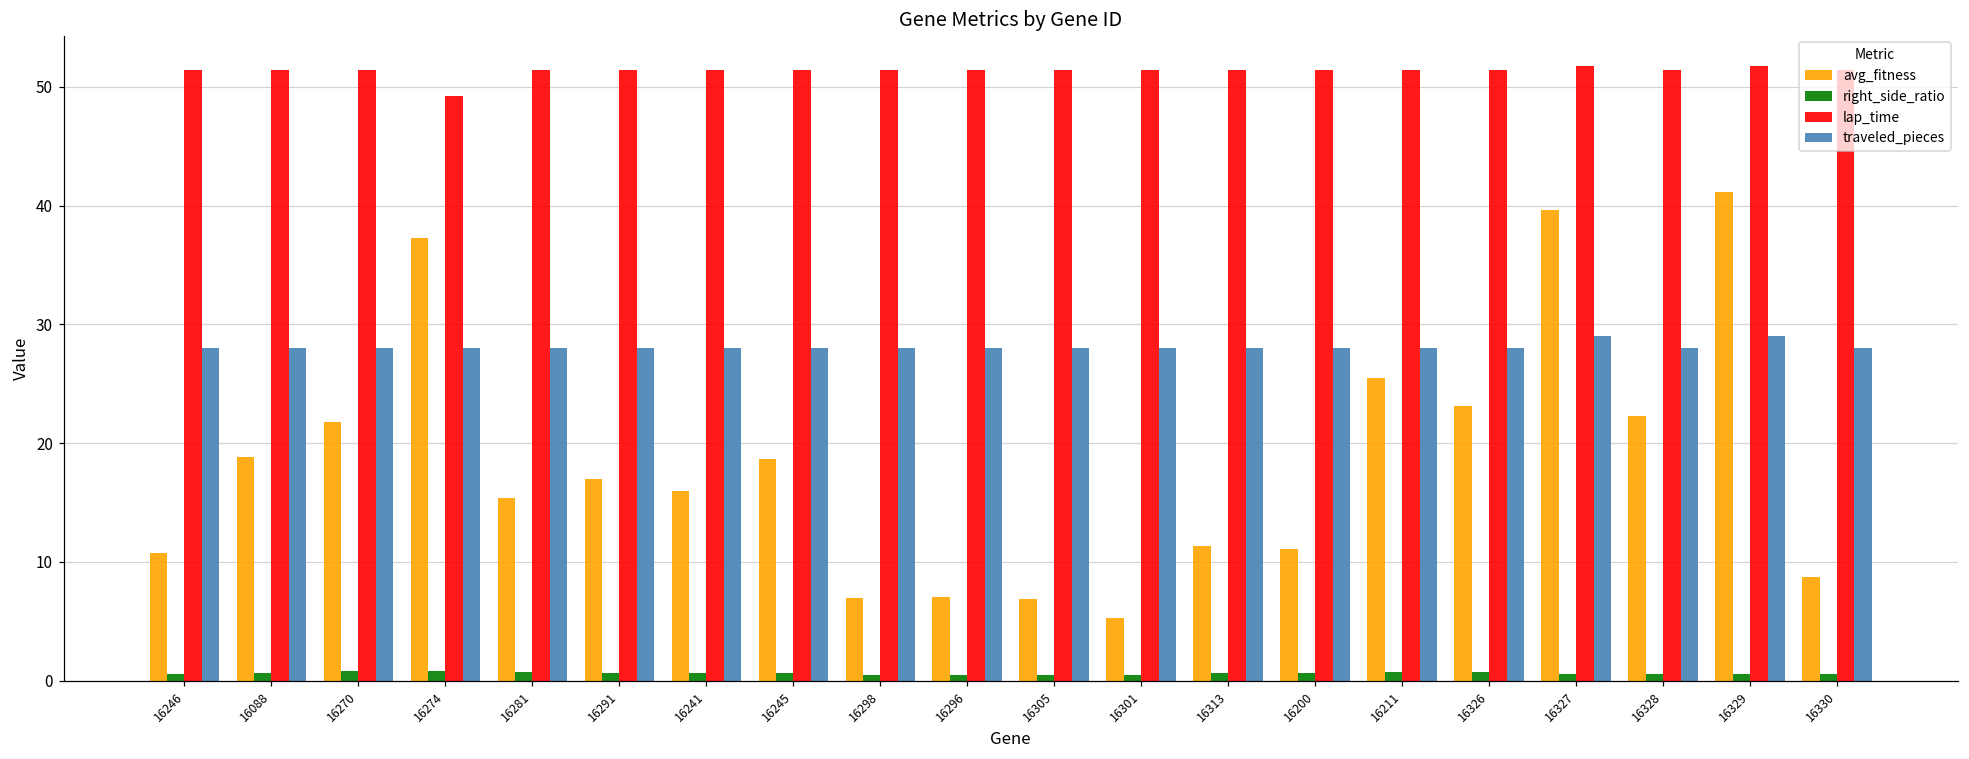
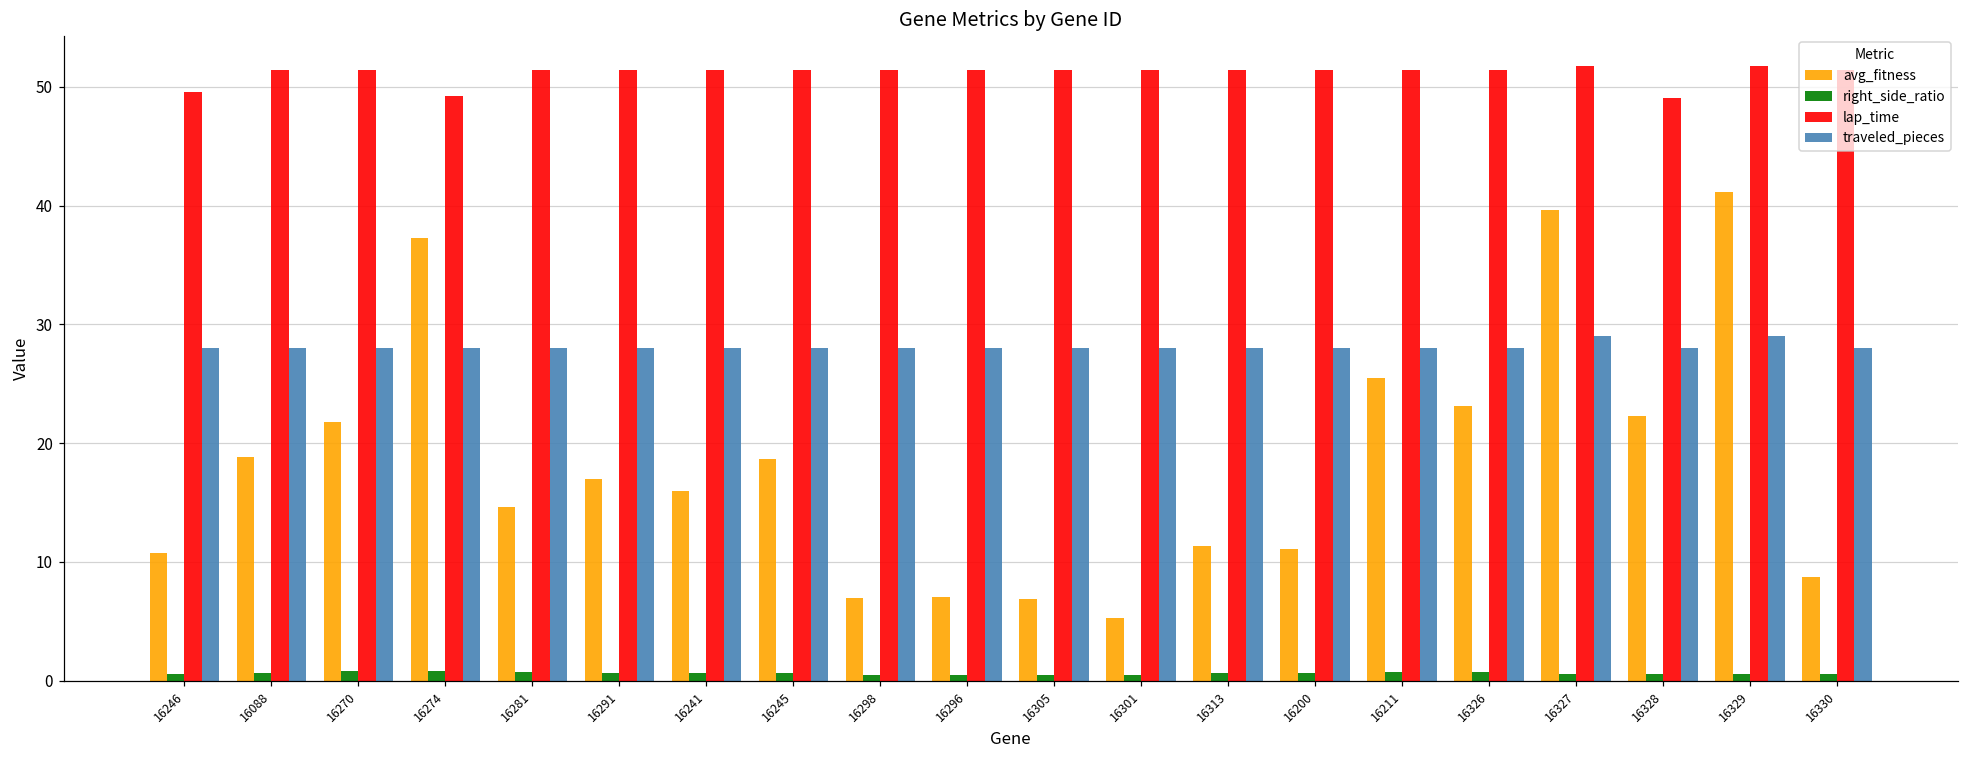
lap_time, 16246: 51.5 -> 49.5
avg_fitness, 16281: 15.4 -> 14.6
lap_time, 16328: 51.5 -> 49.1
